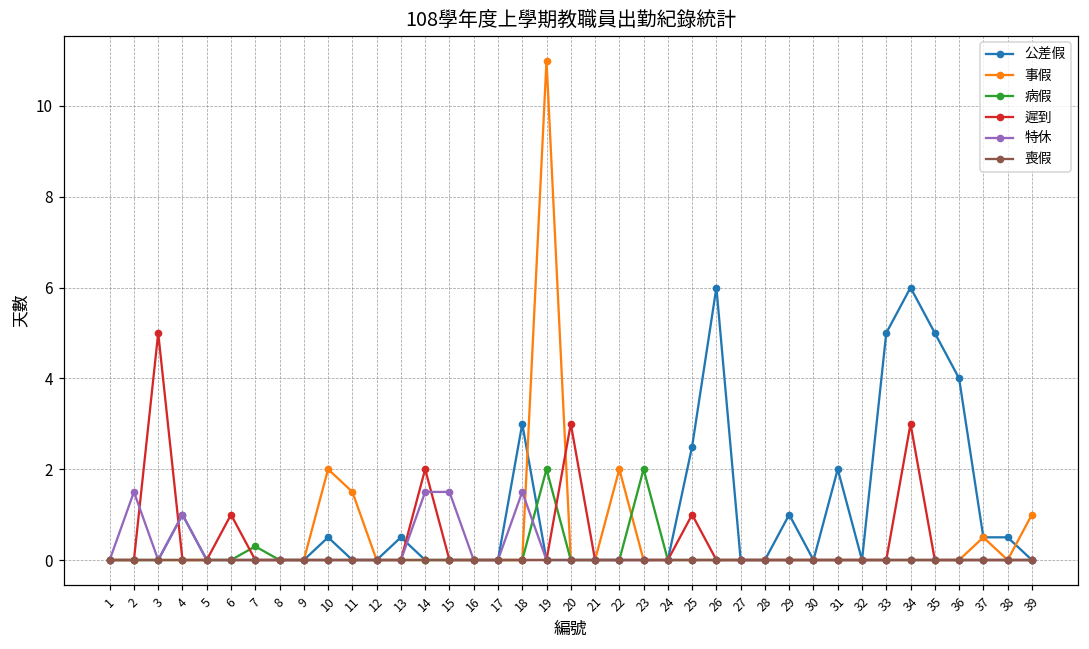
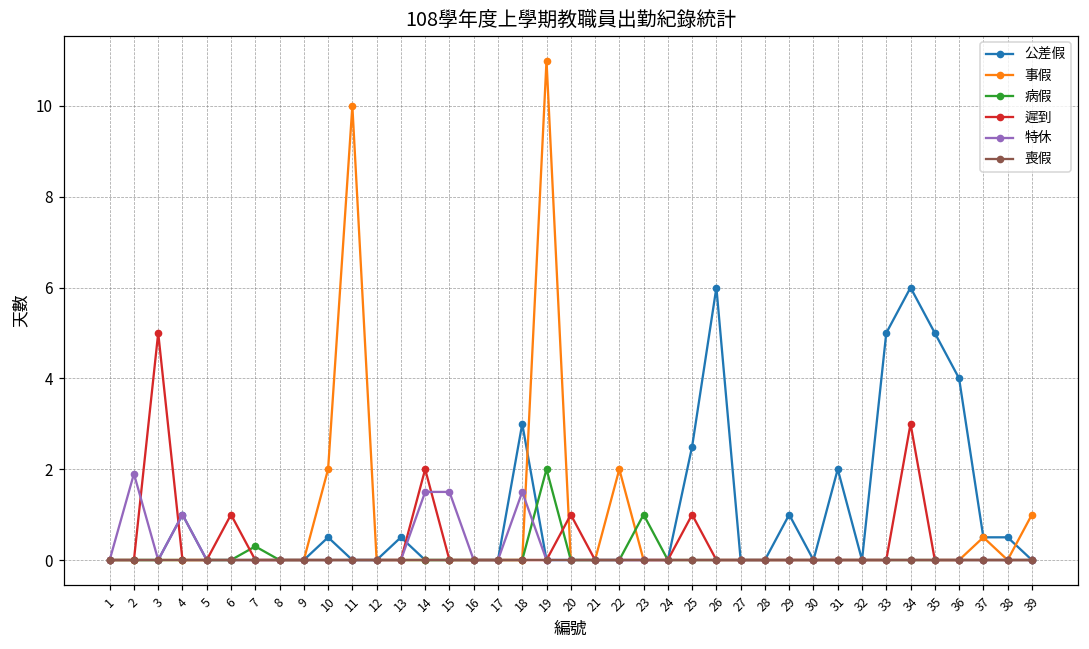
特休, 2: 1.5 -> 1.9
事假, 11: 1.5 -> 10.0
遲到, 20: 3 -> 1
病假, 23: 2 -> 1
